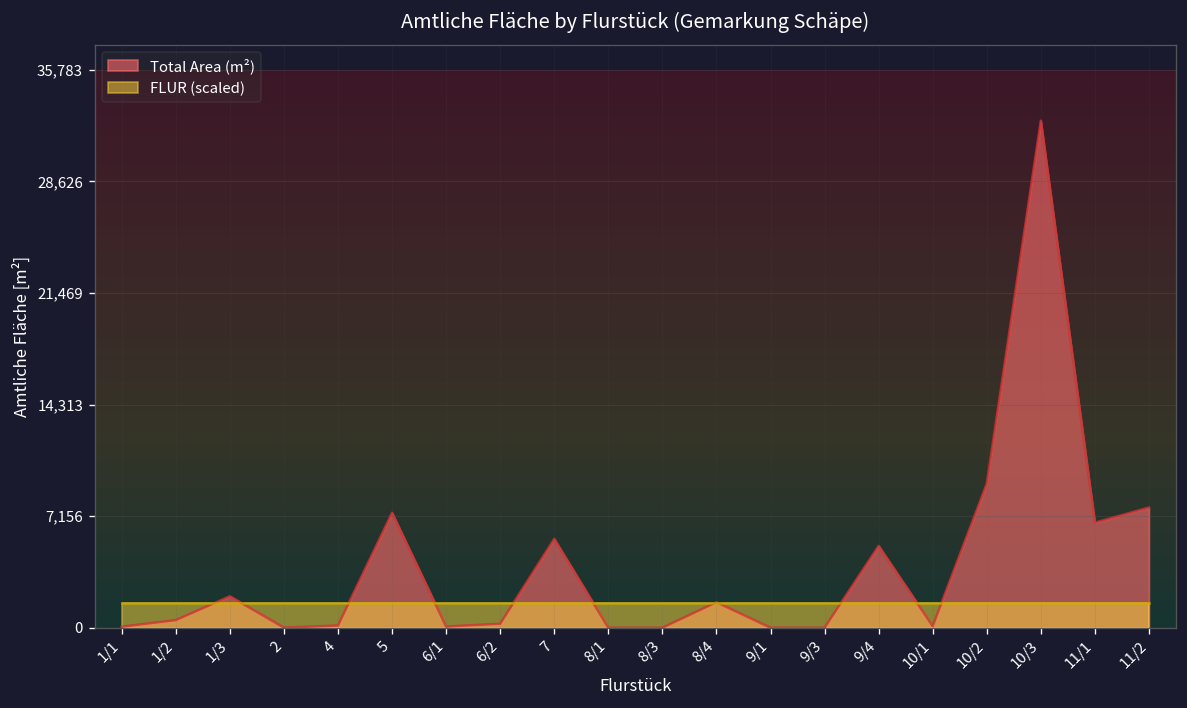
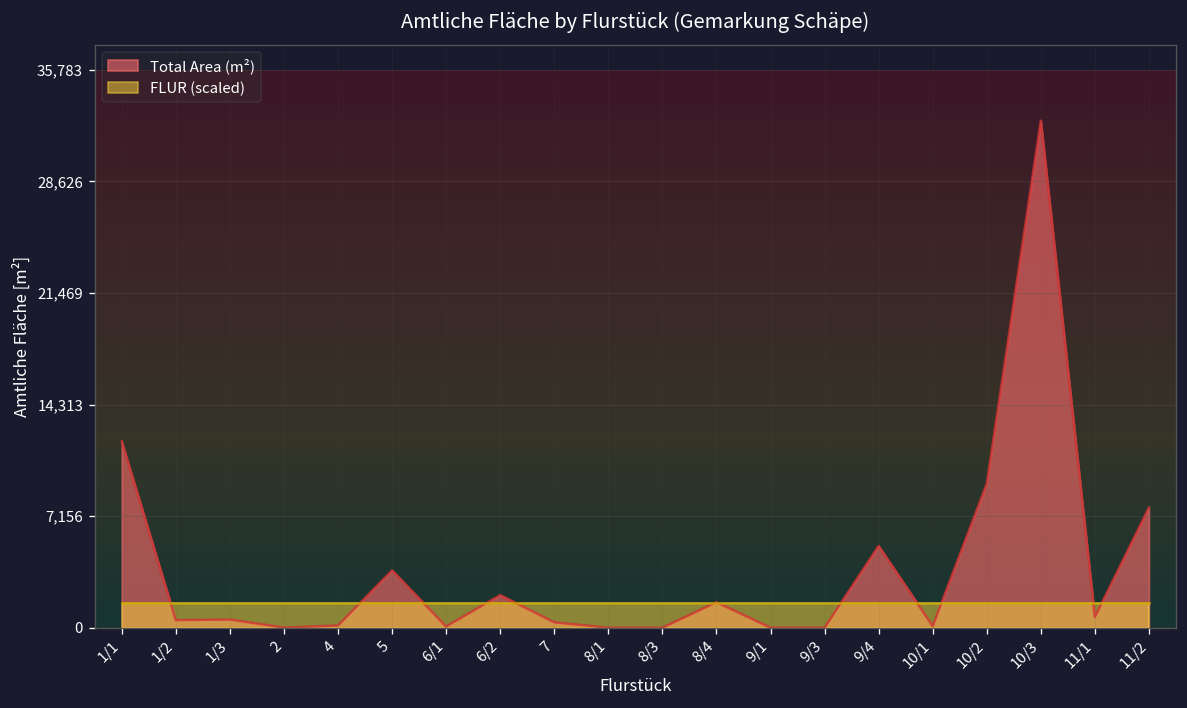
Total Area (m²), 1/1: 100 -> 12,000
Total Area (m²), 1/3: 2,000 -> 500
Total Area (m²), 5: 7,400 -> 3,700
Total Area (m²), 6/2: 300 -> 2,100
Total Area (m²), 7: 5,700 -> 400
Total Area (m²), 11/1: 6,700 -> 700
